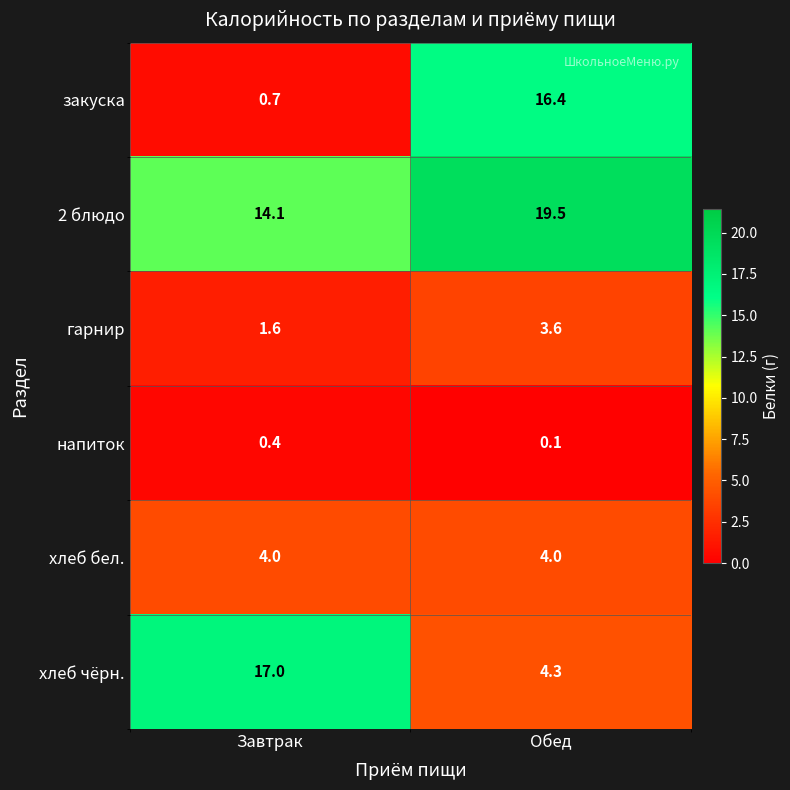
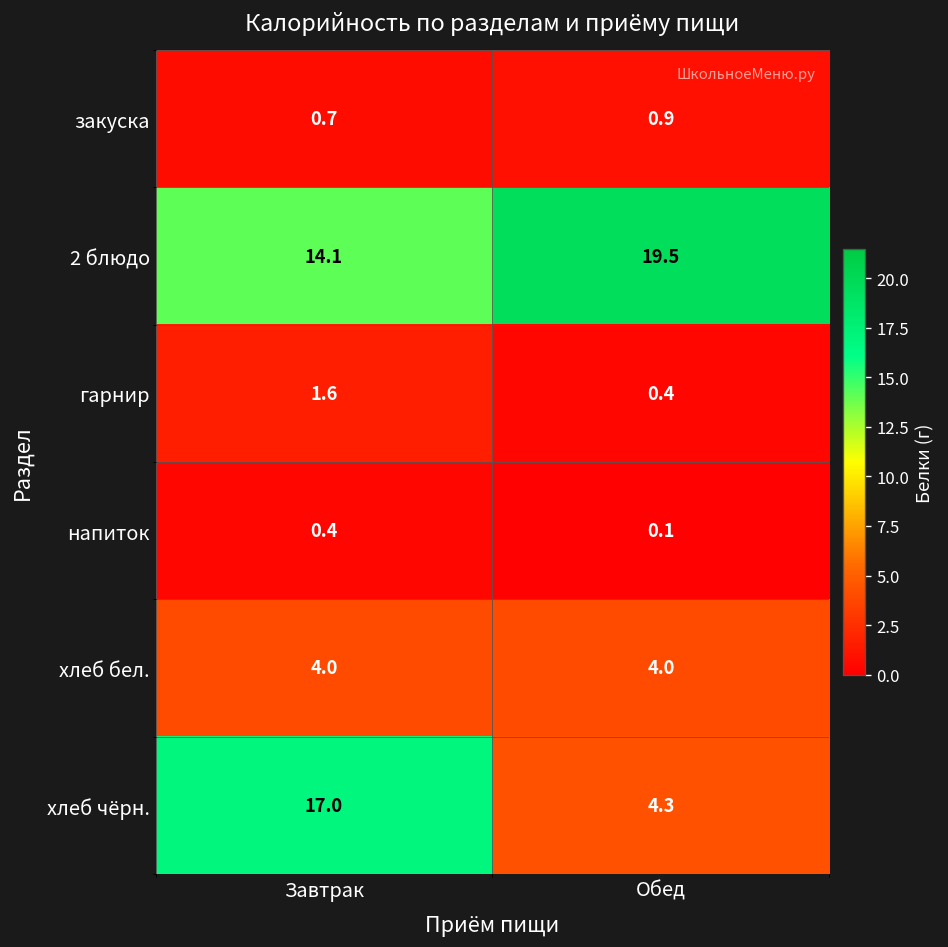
закуска, Обед: 16.4 -> 0.9
гарнир, Обед: 3.6 -> 0.4
